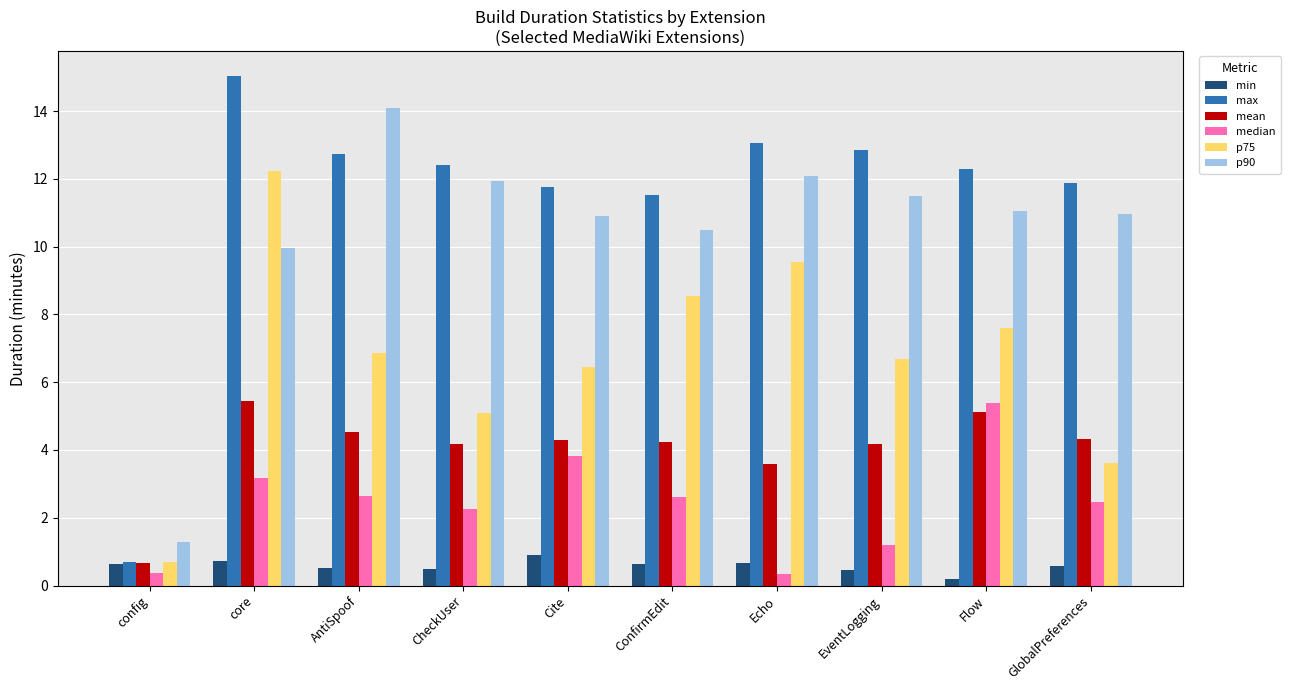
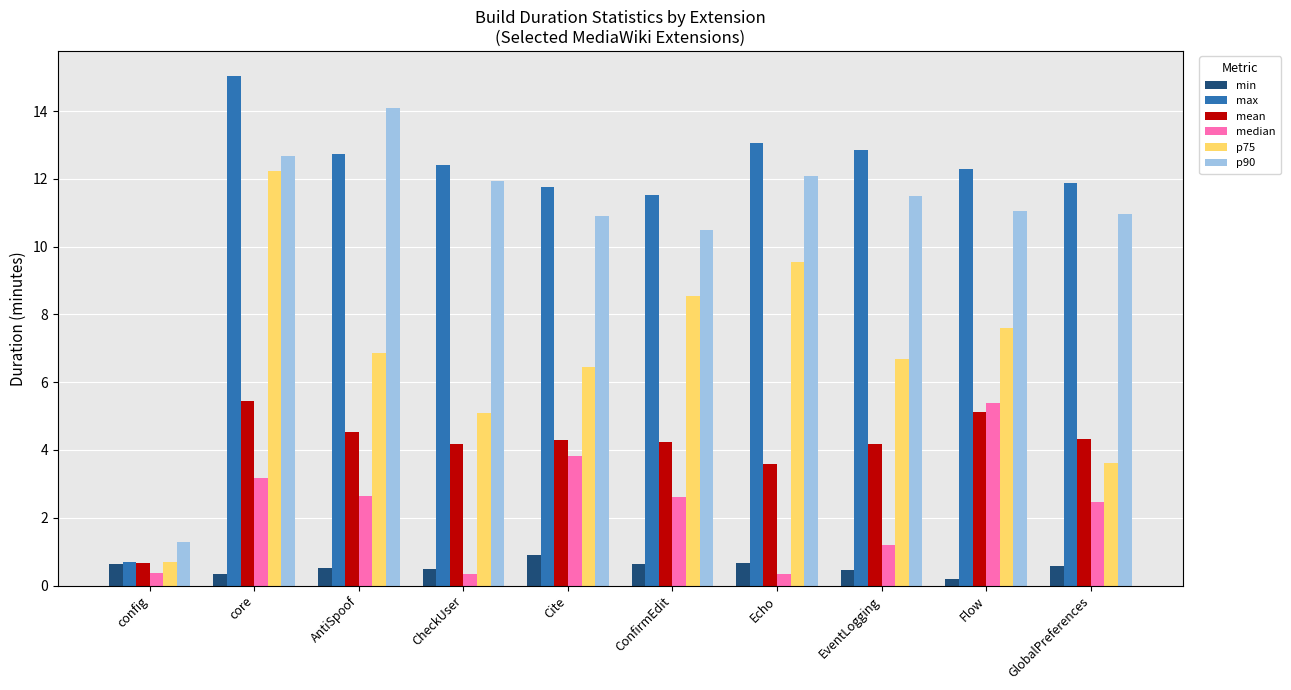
min, core: 0.7 -> 0.3
p90, core: 10.0 -> 12.7
median, CheckUser: 2.2 -> 0.3
